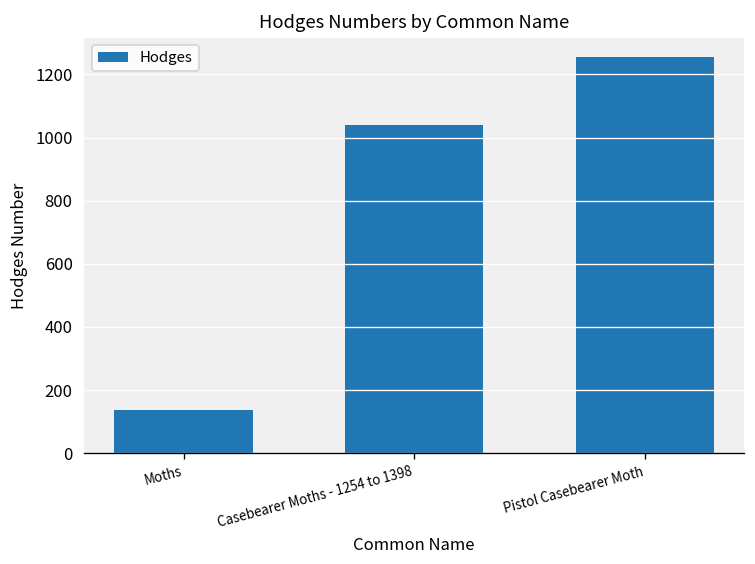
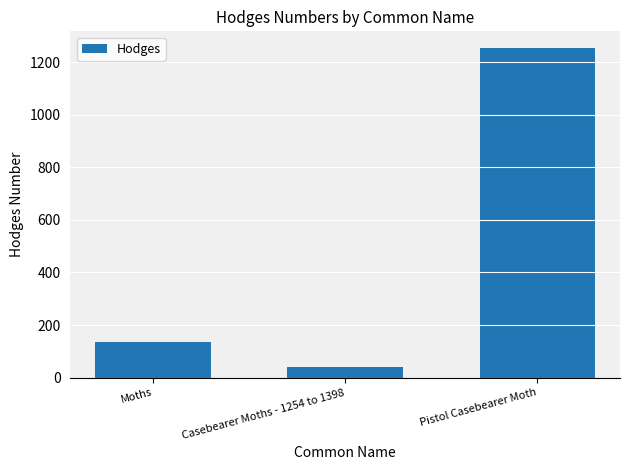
Casebearer Moths - 1254 to 1398: 1040 -> 40
